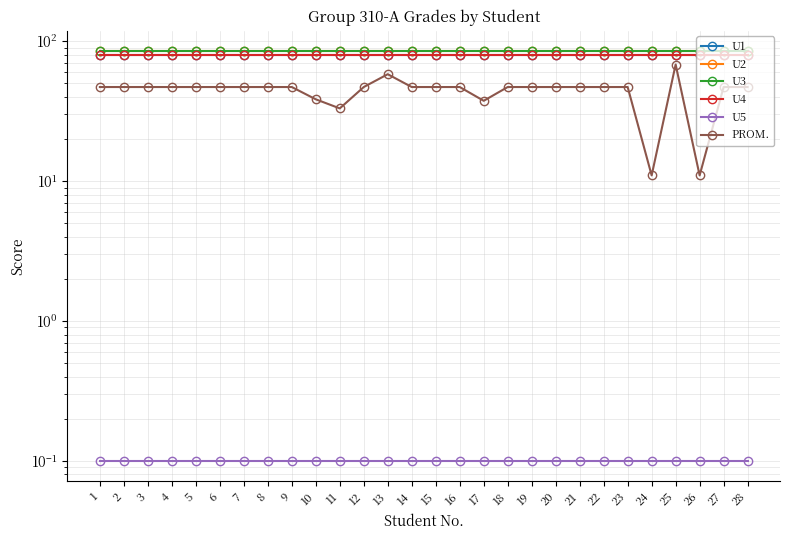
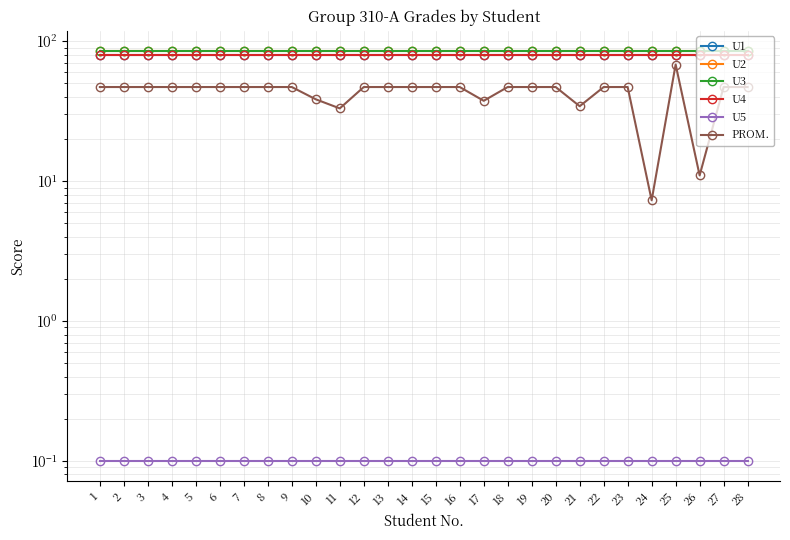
PROM., 13: 58 -> 47
PROM., 21: 47 -> 34
PROM., 24: 11 -> 7
